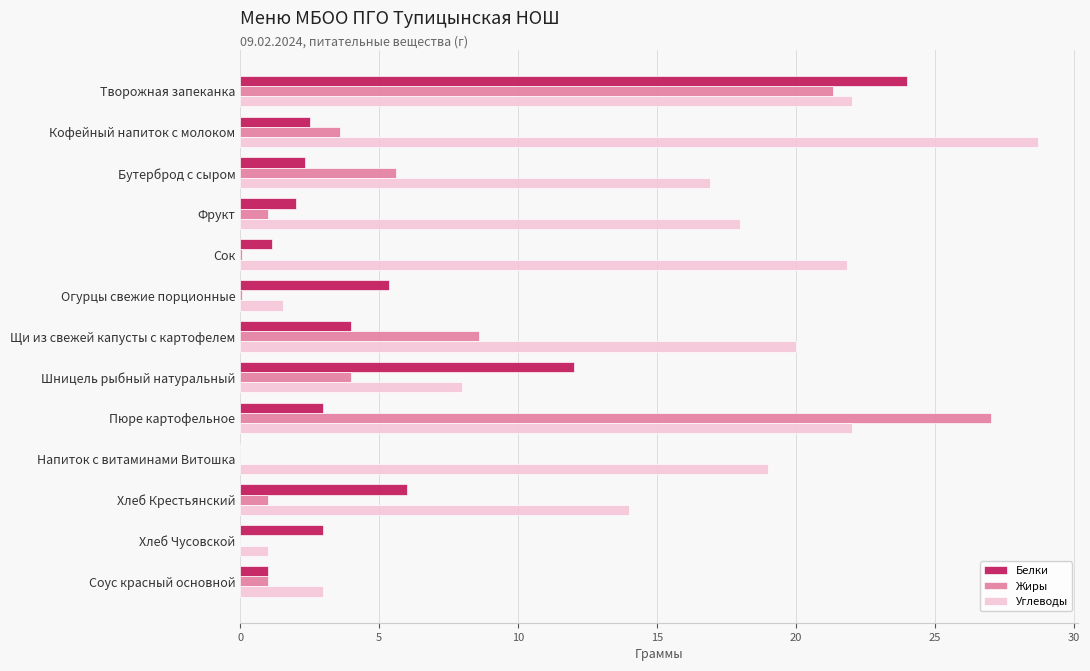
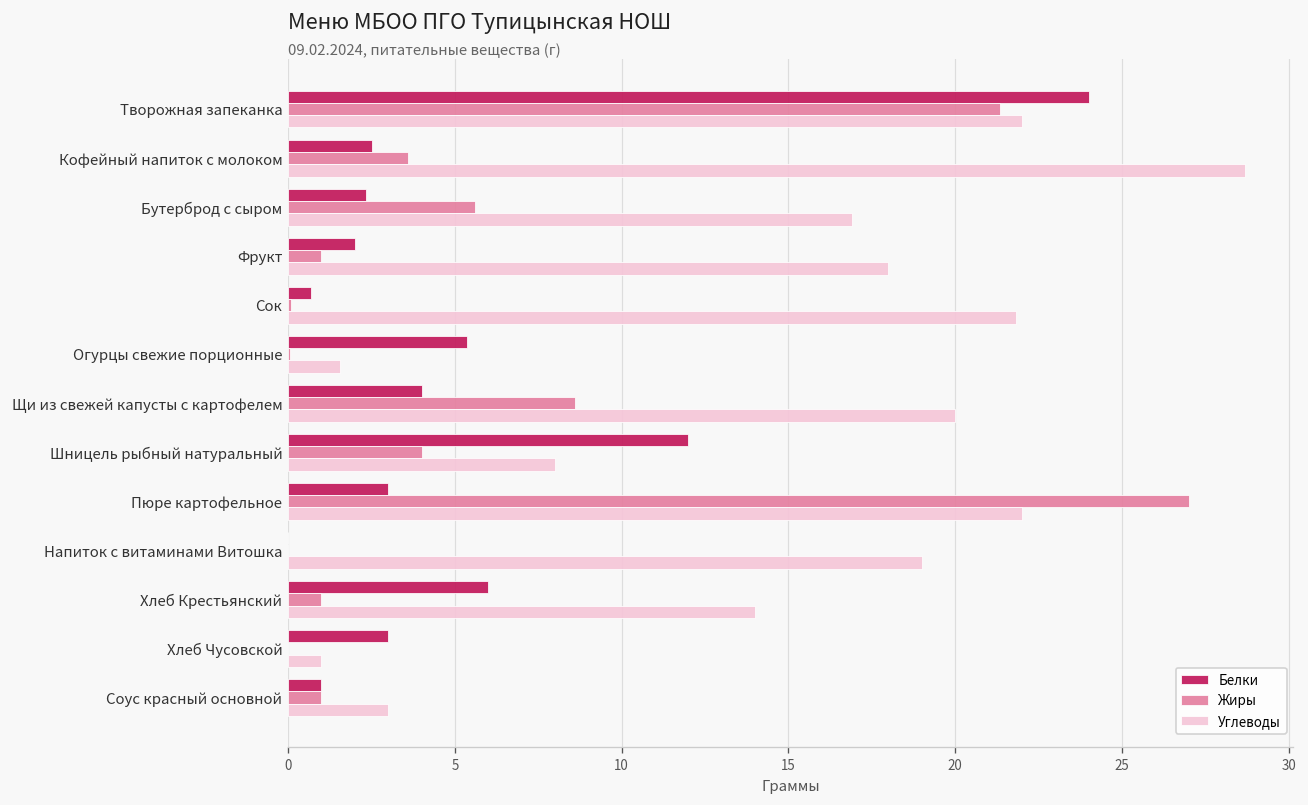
Белки, Сок: 1.1 -> 0.7
